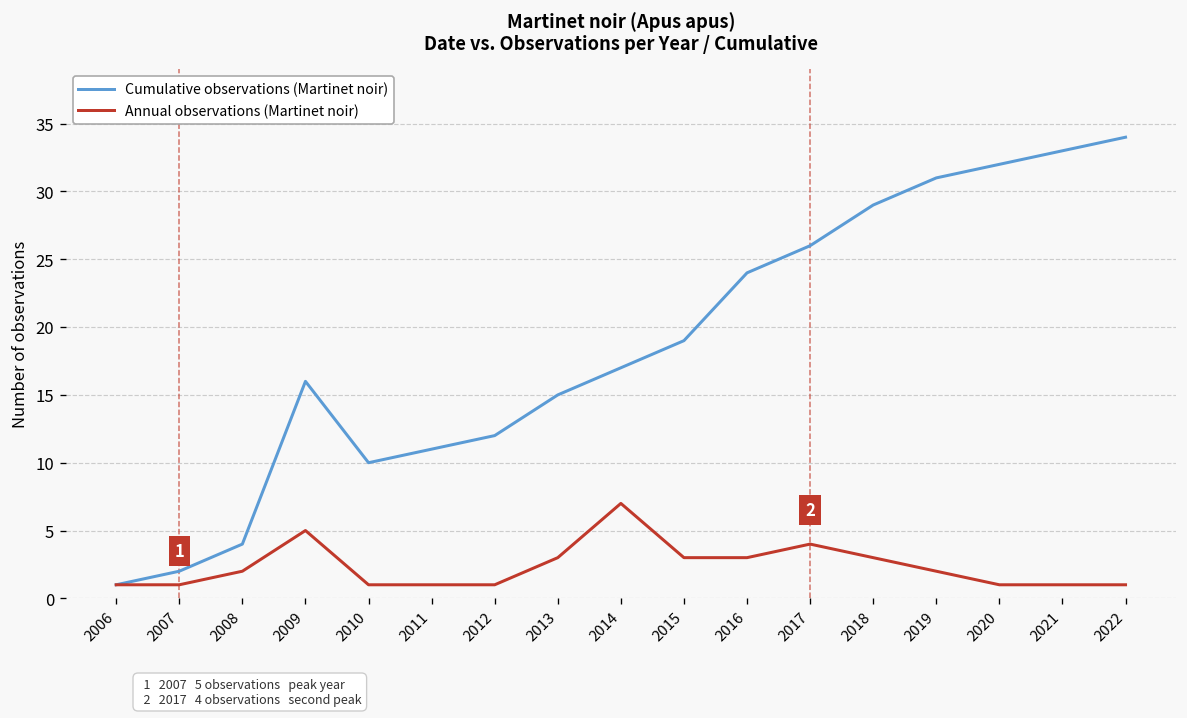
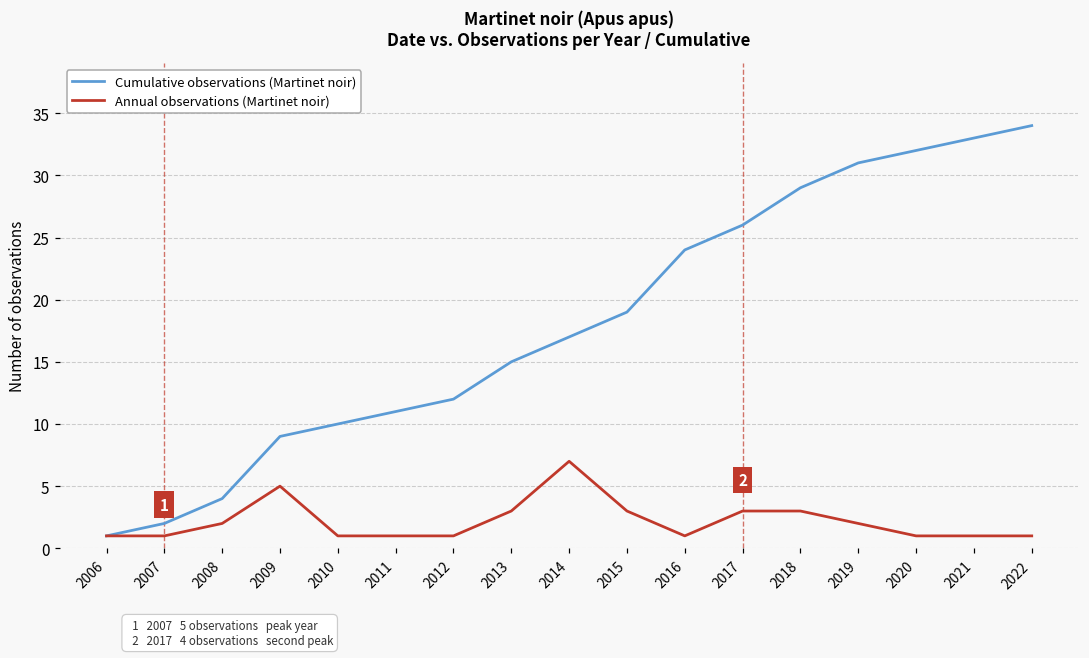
Cumulative observations (Martinet noir), 2009: 16 -> 9
Annual observations (Martinet noir), 2016: 3 -> 1
Annual observations (Martinet noir), 2017: 4 -> 3
